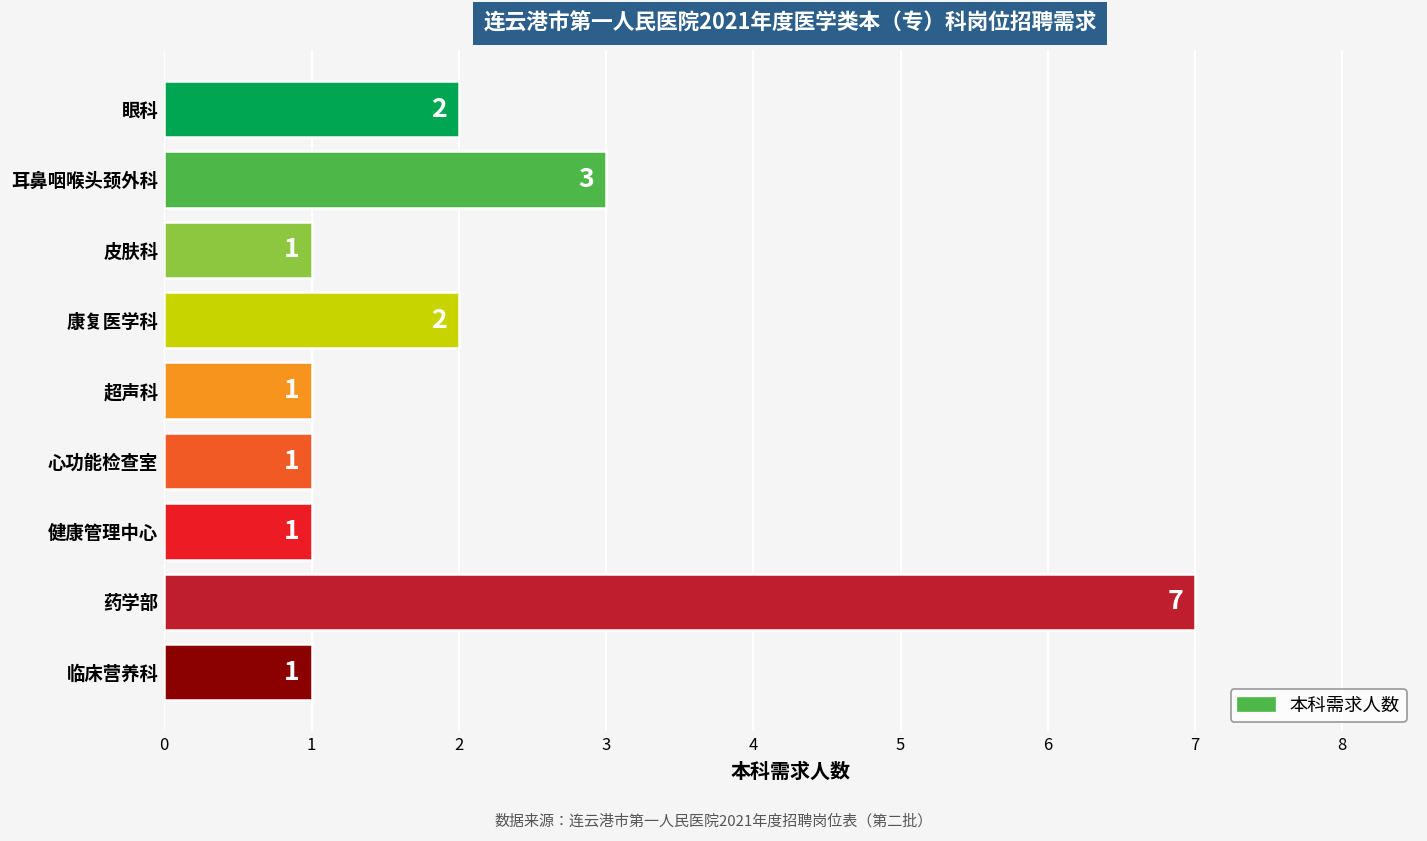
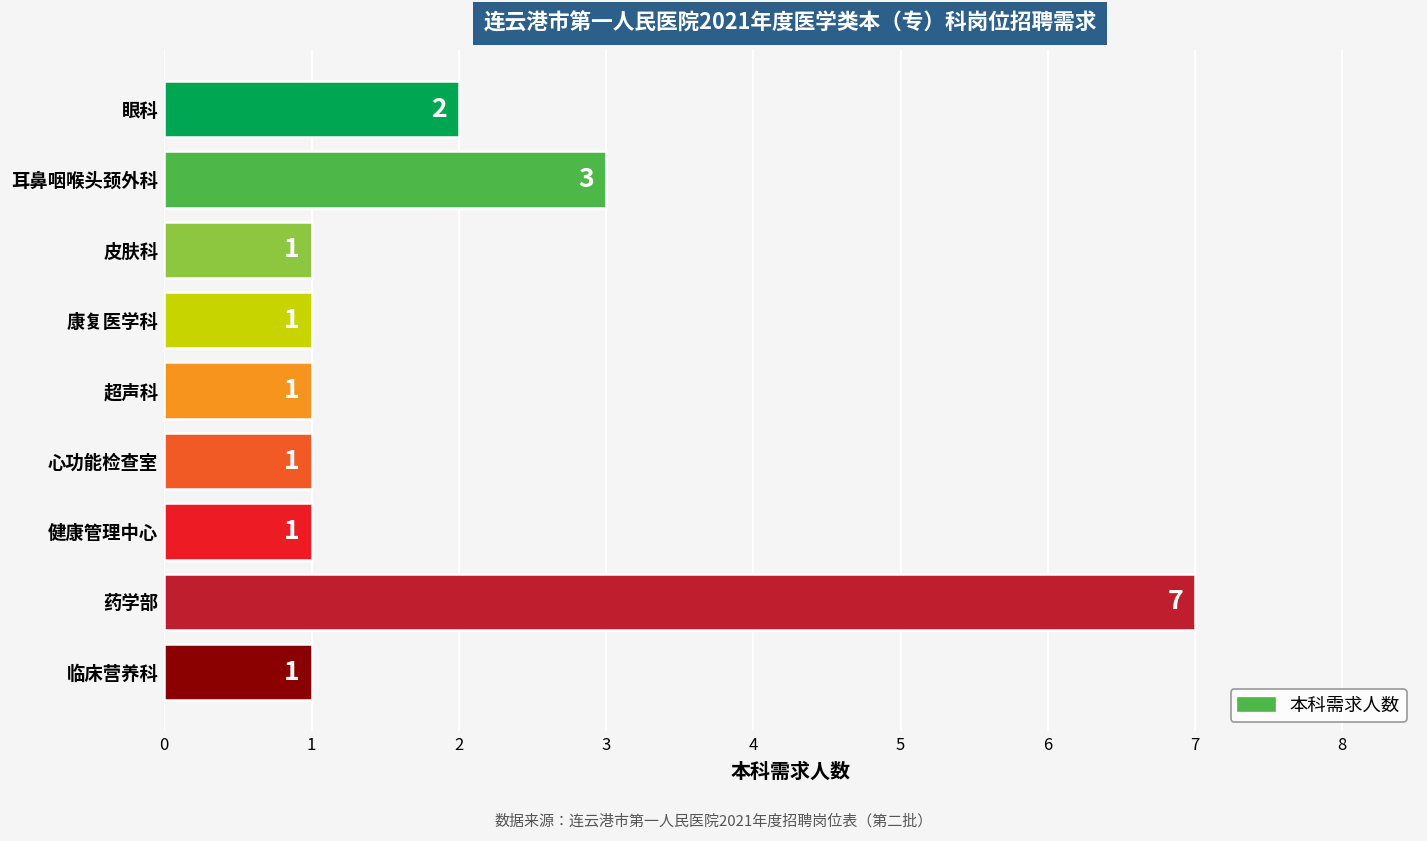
康复医学科: 2 -> 1
